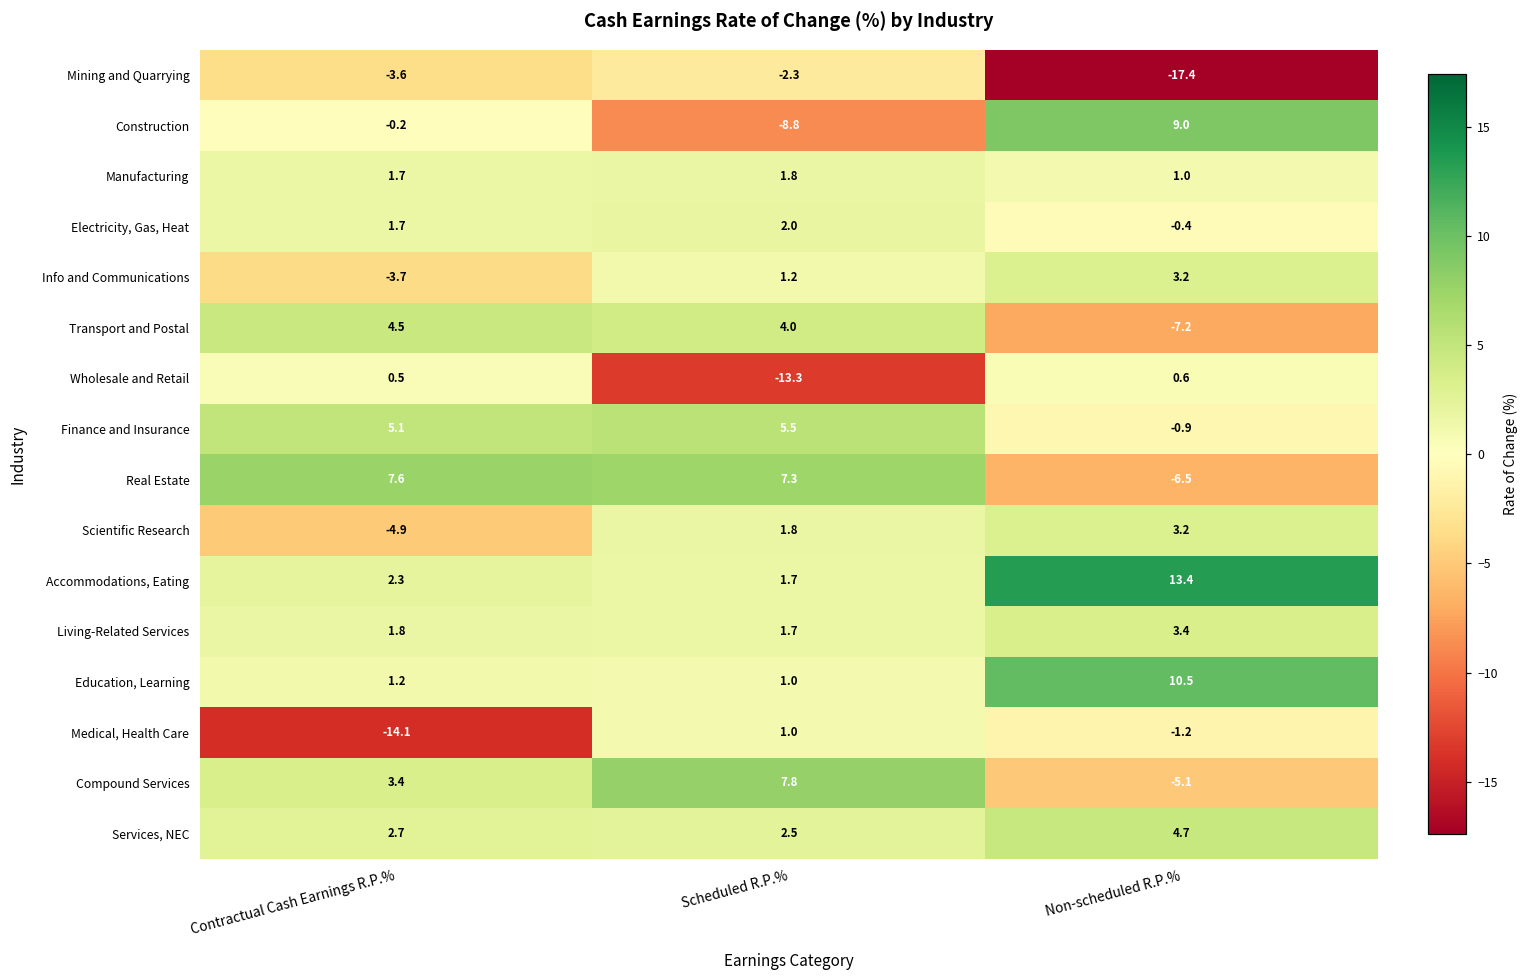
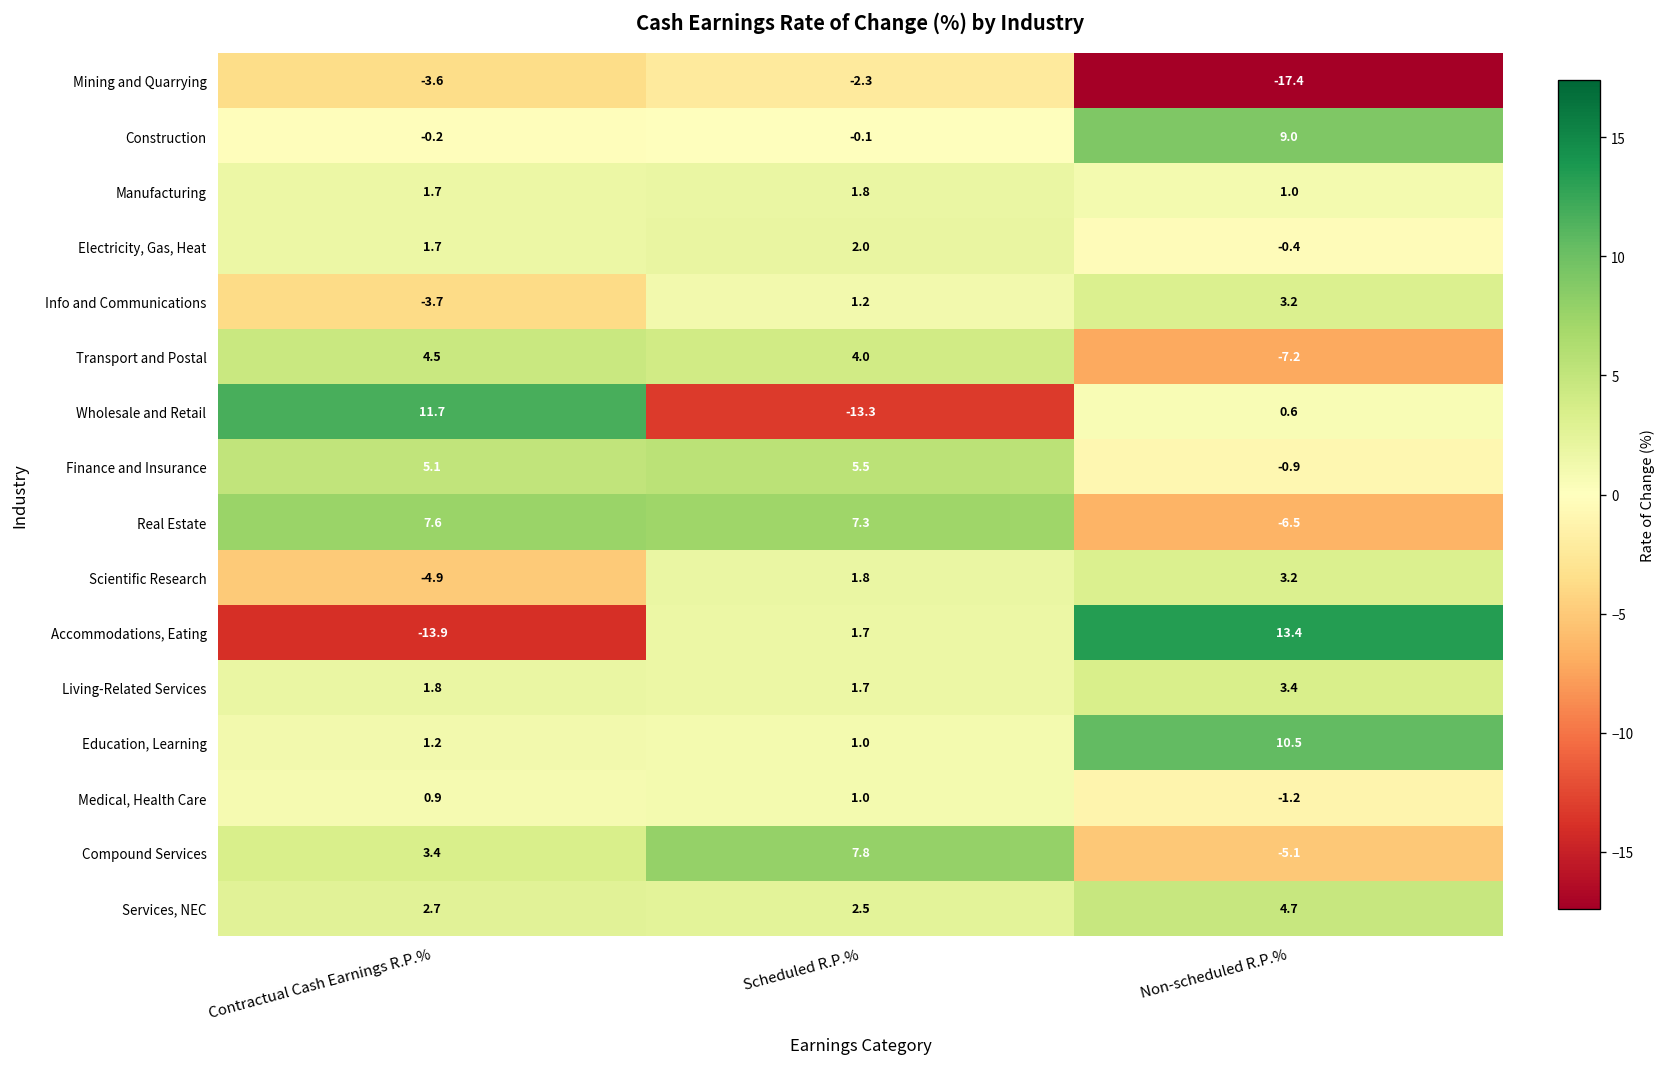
Construction, Scheduled R.P.%: -8.8 -> -0.1
Wholesale and Retail, Contractual Cash Earnings R.P.%: 0.5 -> 11.7
Accommodations, Eating, Contractual Cash Earnings R.P.%: 2.3 -> -13.9
Medical, Health Care, Contractual Cash Earnings R.P.%: -14.1 -> 0.9
